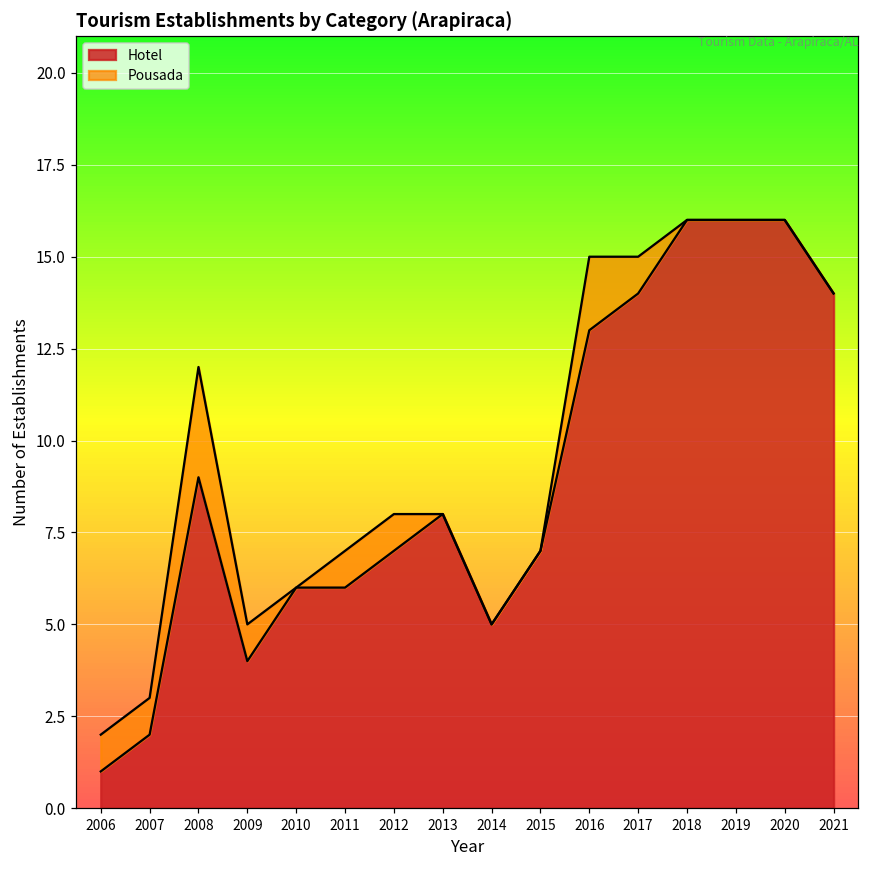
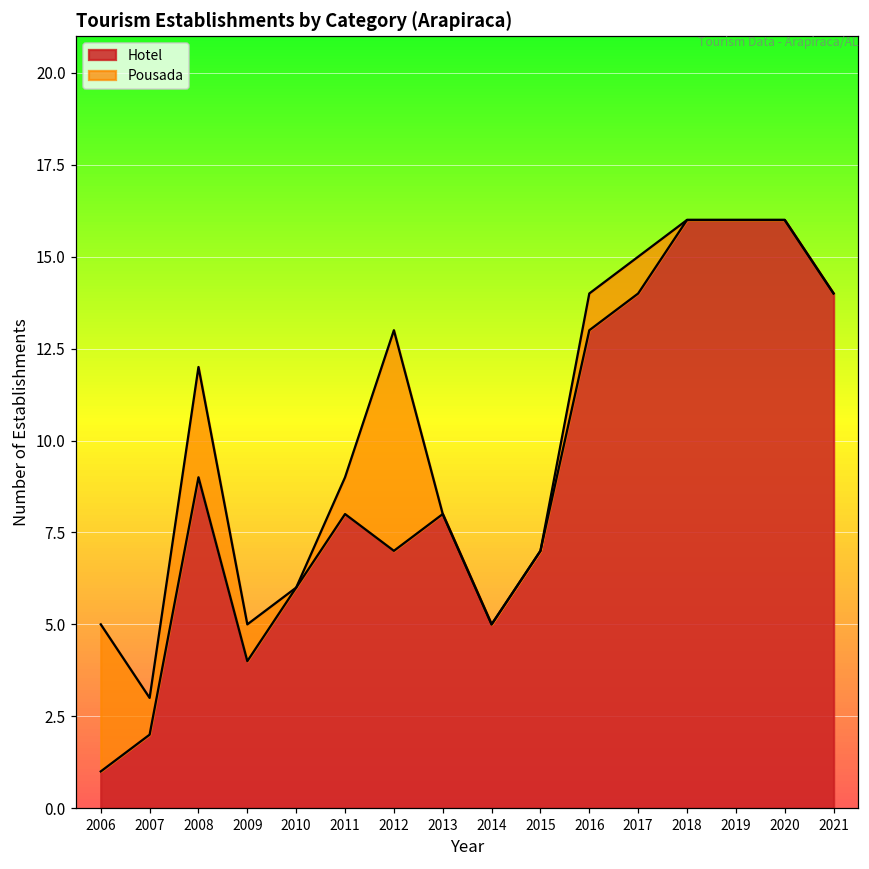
Pousada, 2006: 1 -> 4
Hotel, 2011: 6 -> 8
Pousada, 2012: 1 -> 6
Pousada, 2016: 2 -> 1
